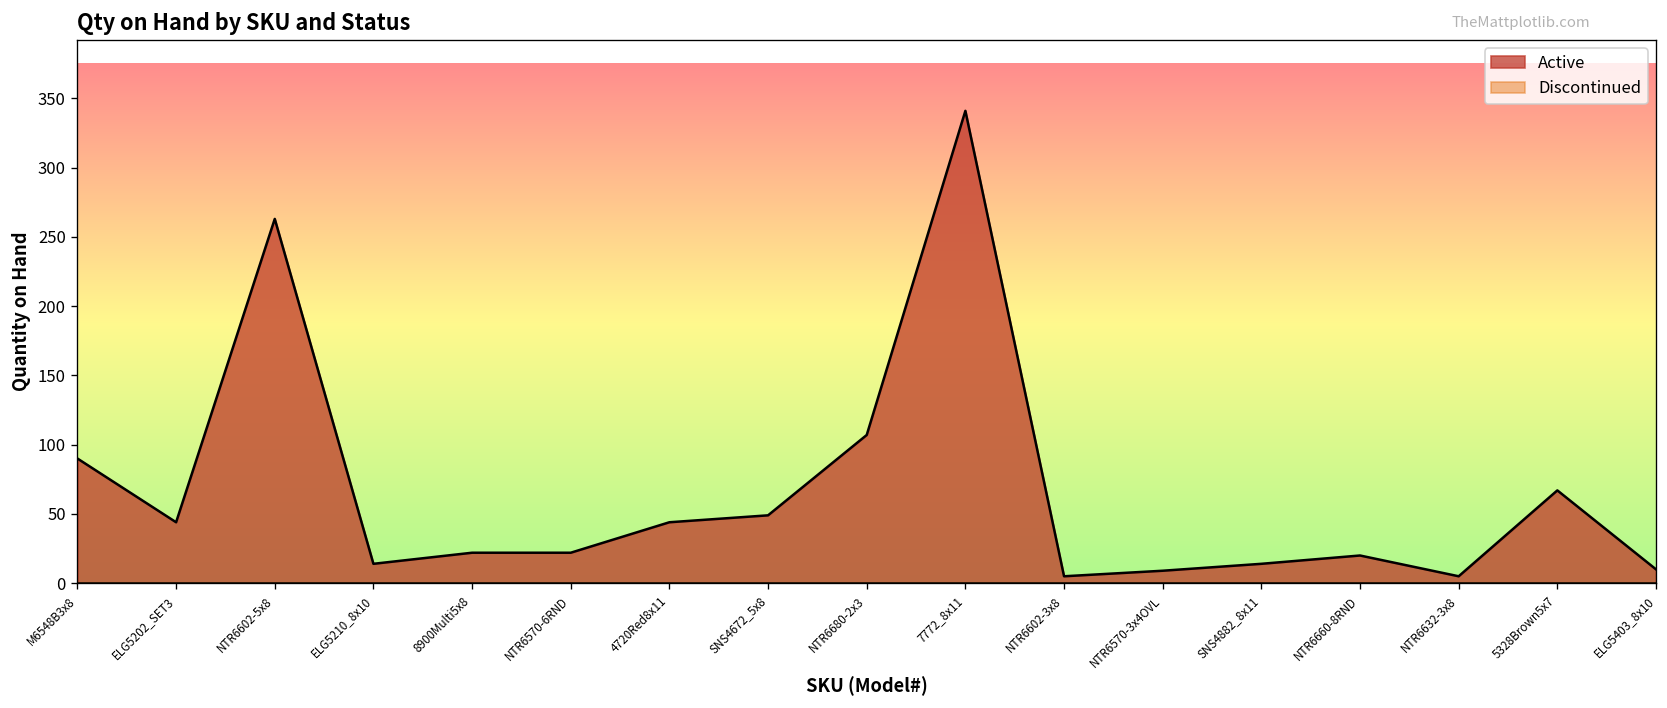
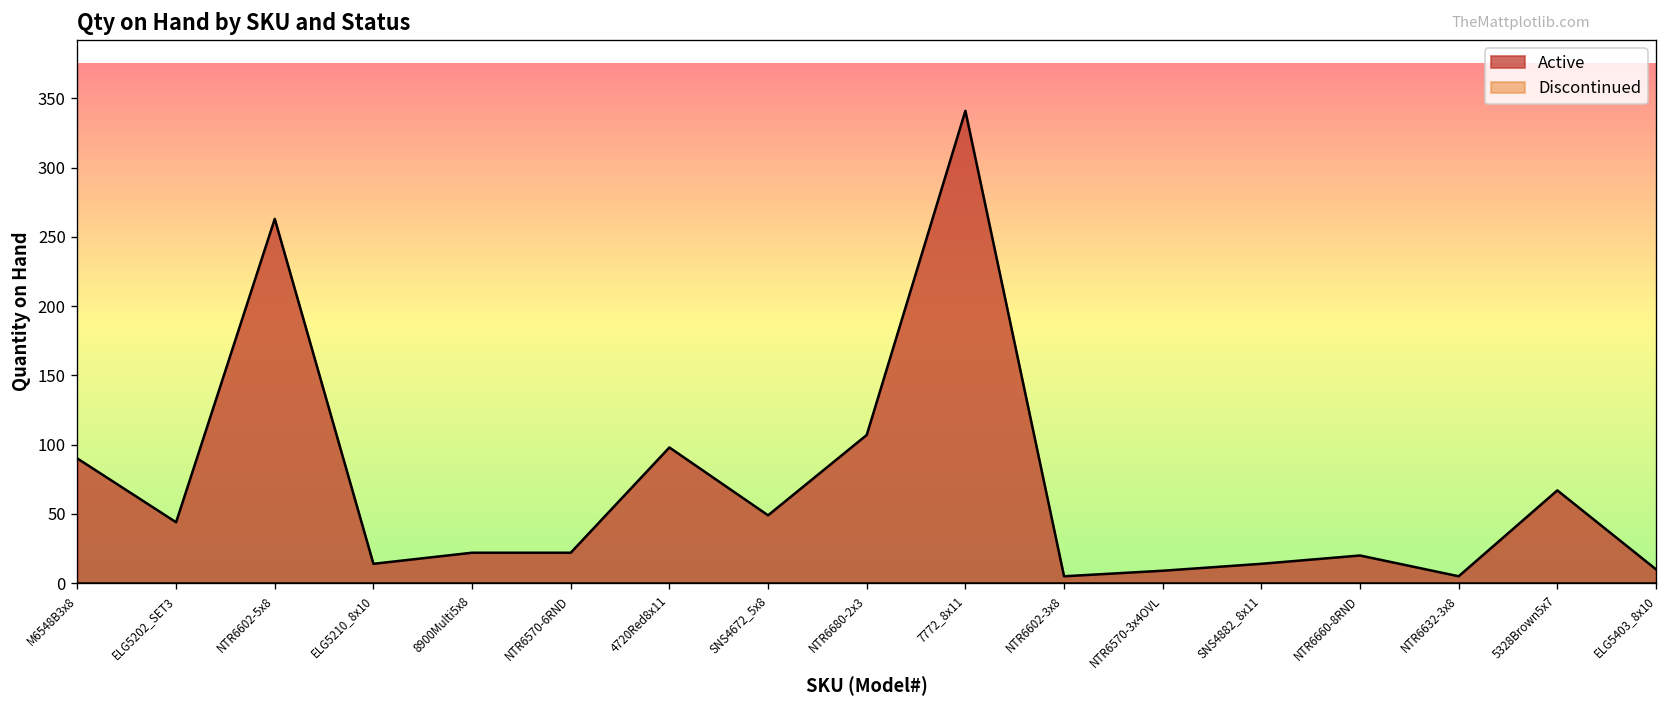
Active, 4720Red8x11: 44 -> 98
